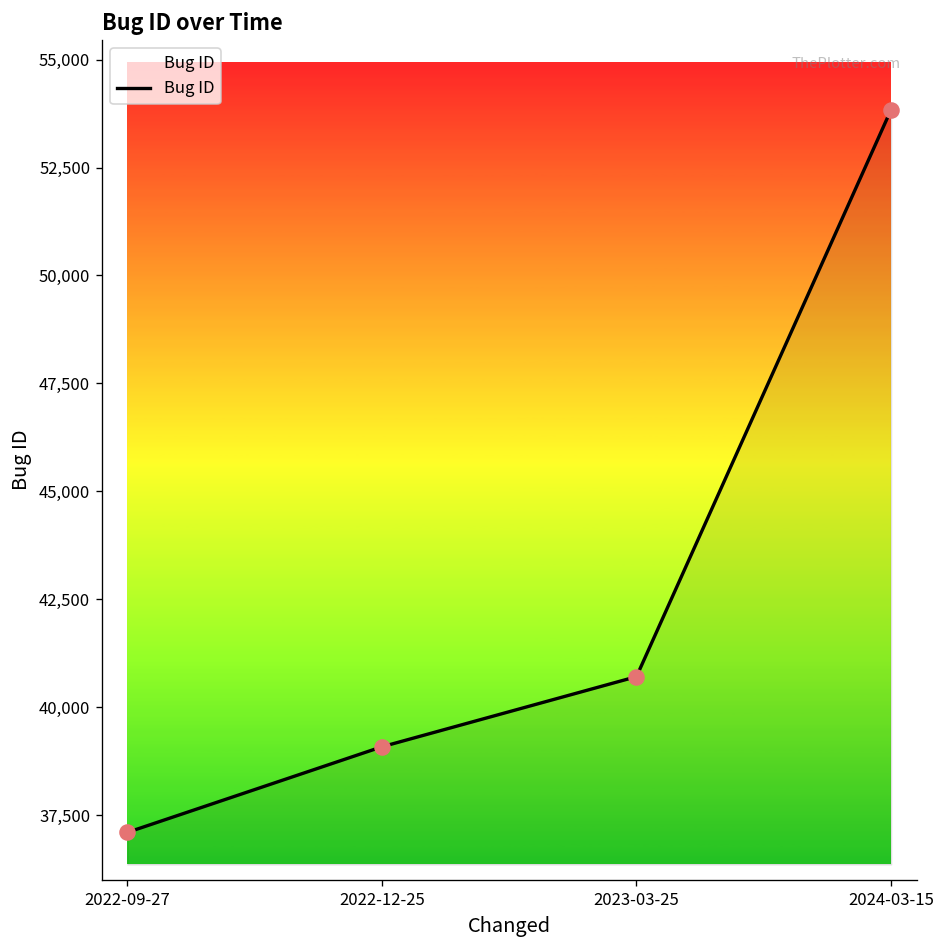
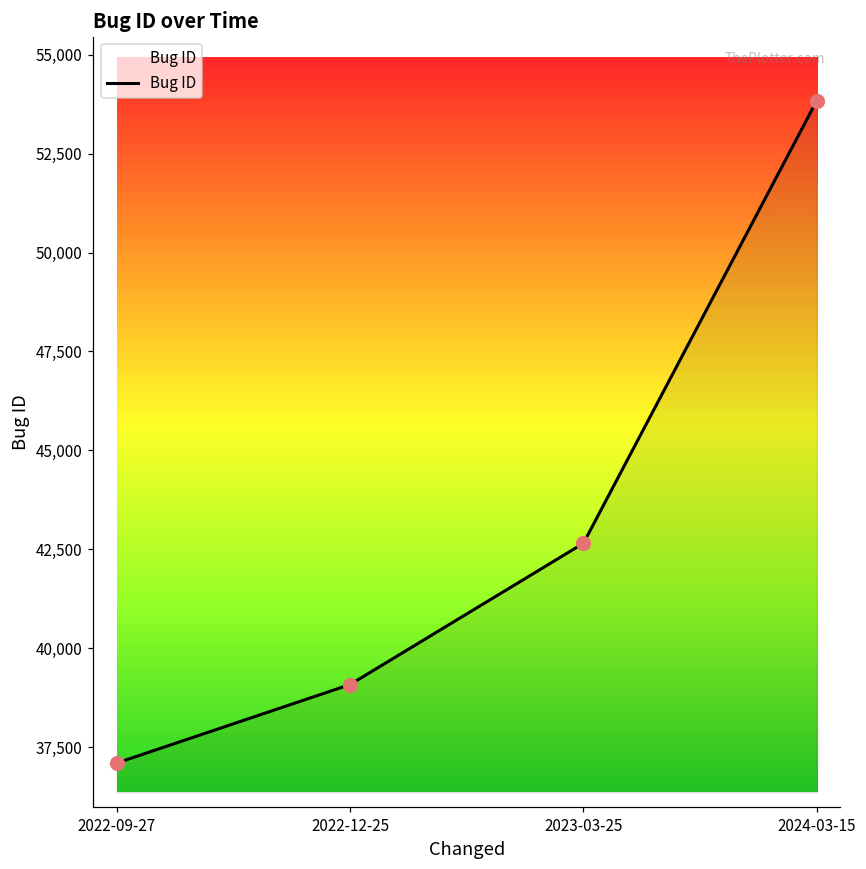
2023-03-25: 40,700 -> 42,700
